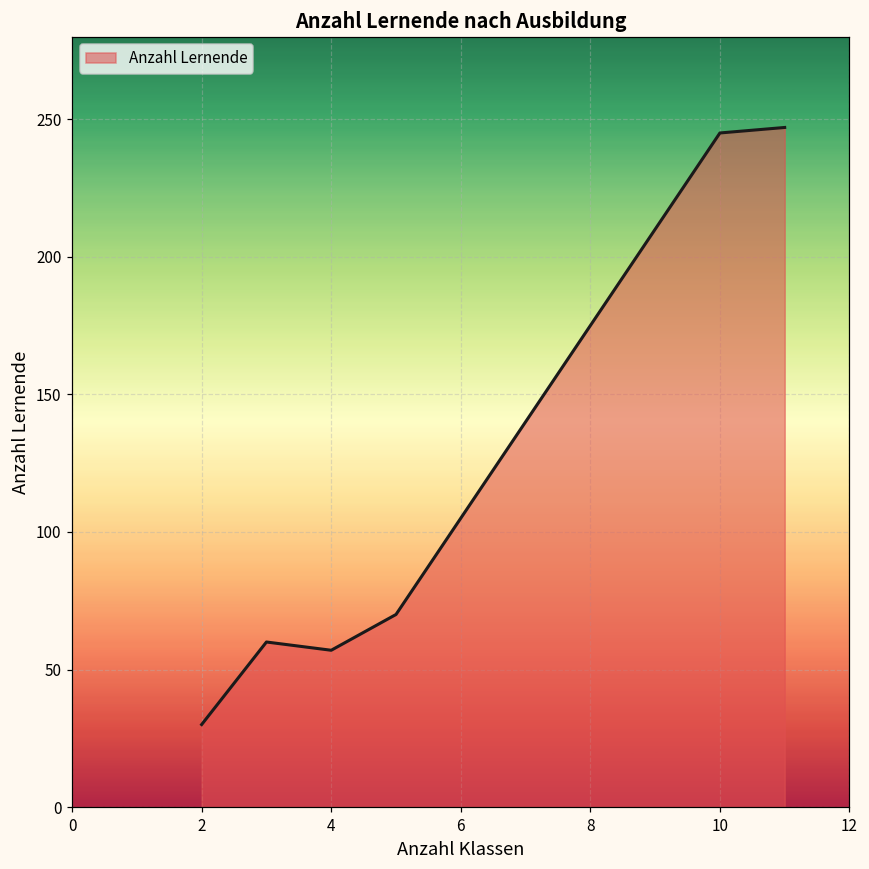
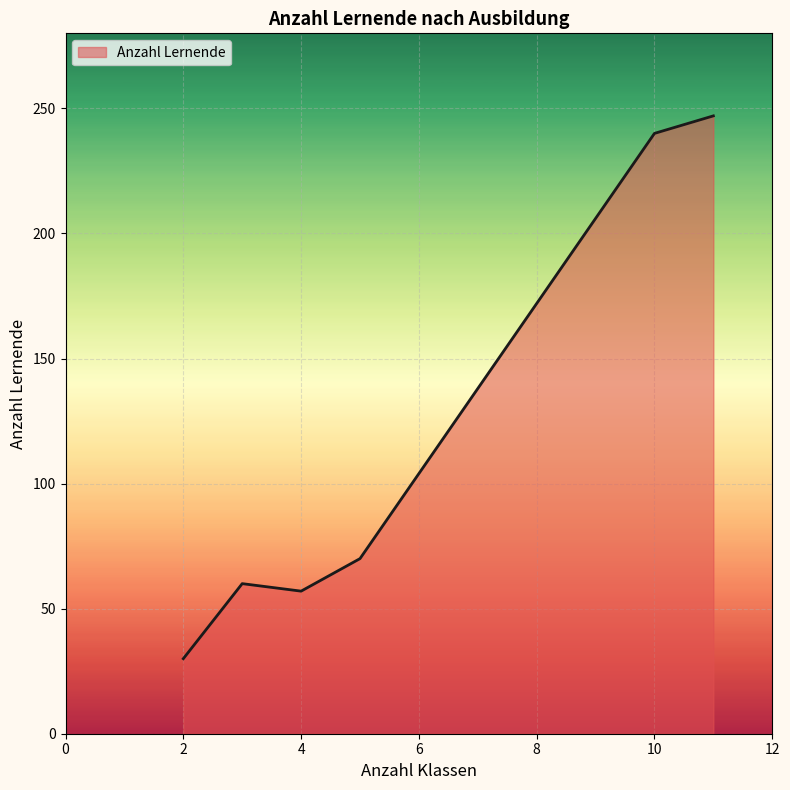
10: 245 -> 240
